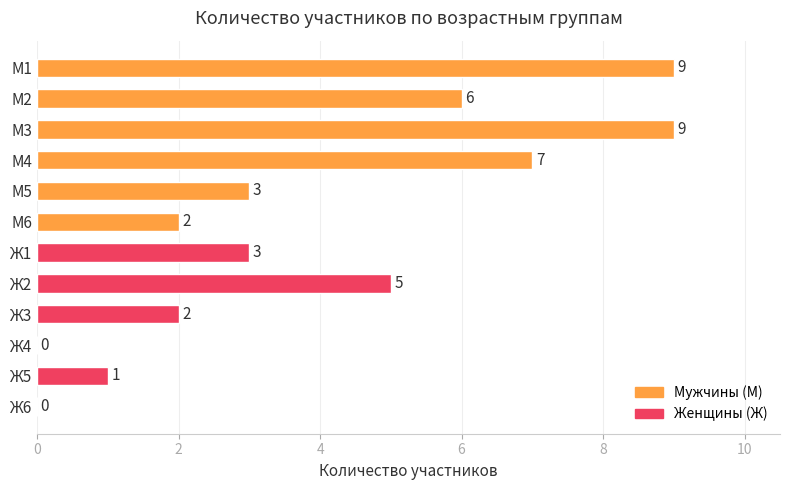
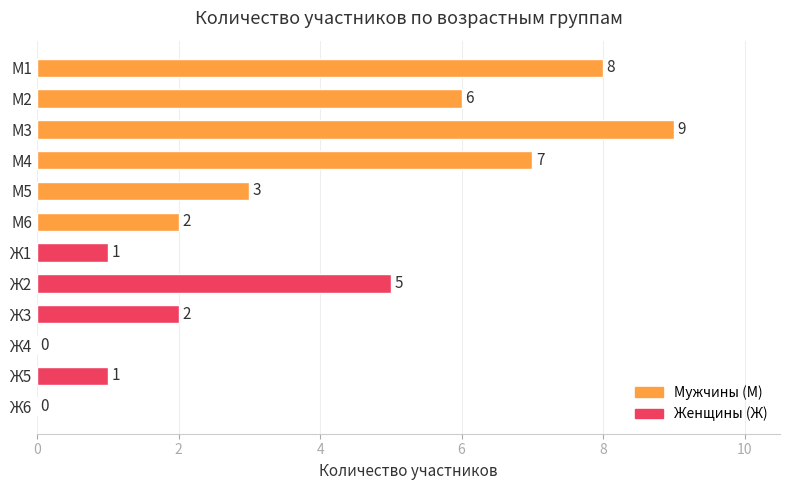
М1: 9 -> 8
Ж1: 3 -> 1
